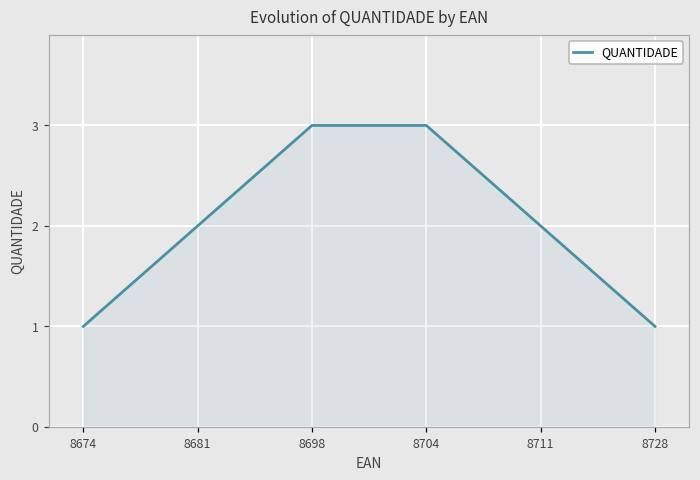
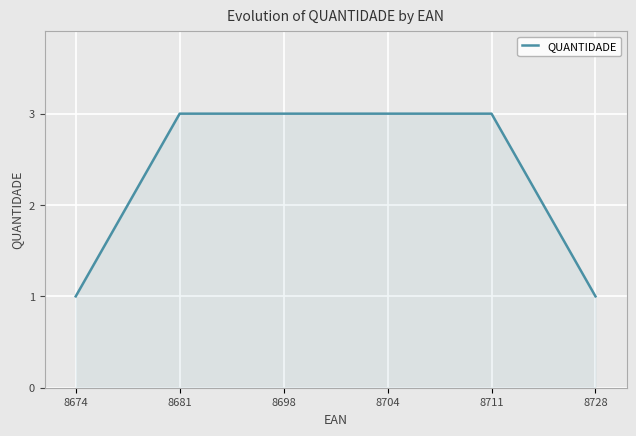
8681: 2 -> 3
8711: 2 -> 3
